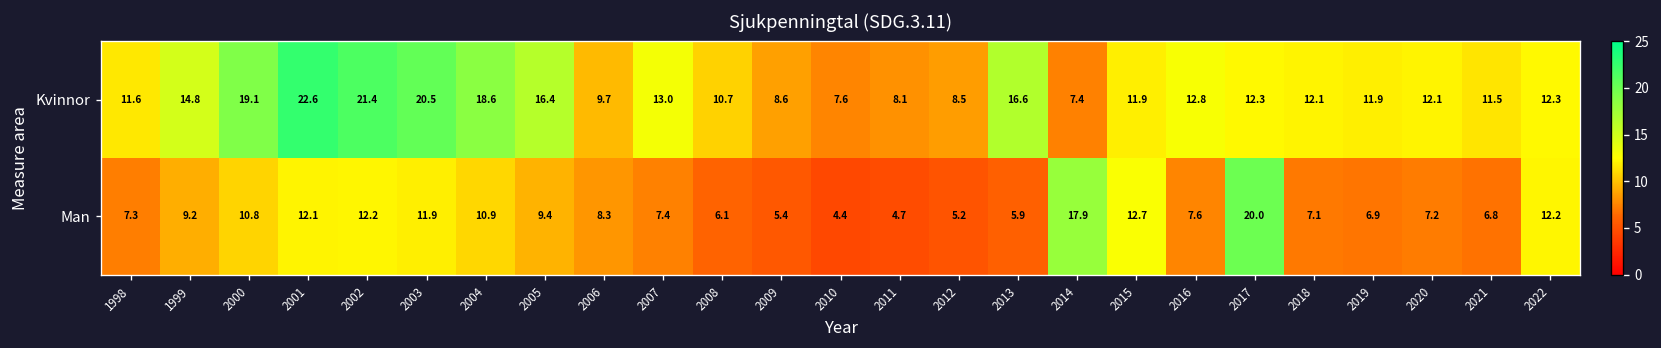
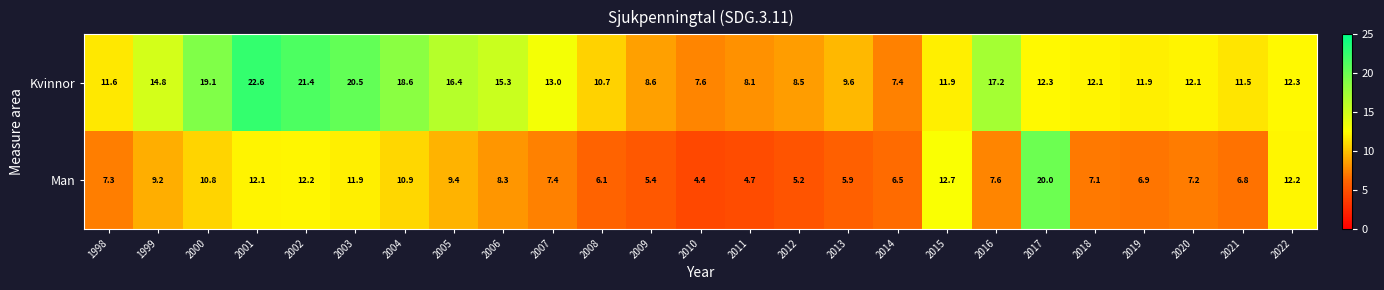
Kvinnor, 2006: 9.7 -> 15.3
Kvinnor, 2013: 16.6 -> 9.6
Kvinnor, 2016: 12.8 -> 17.2
Man, 2014: 17.9 -> 6.5
